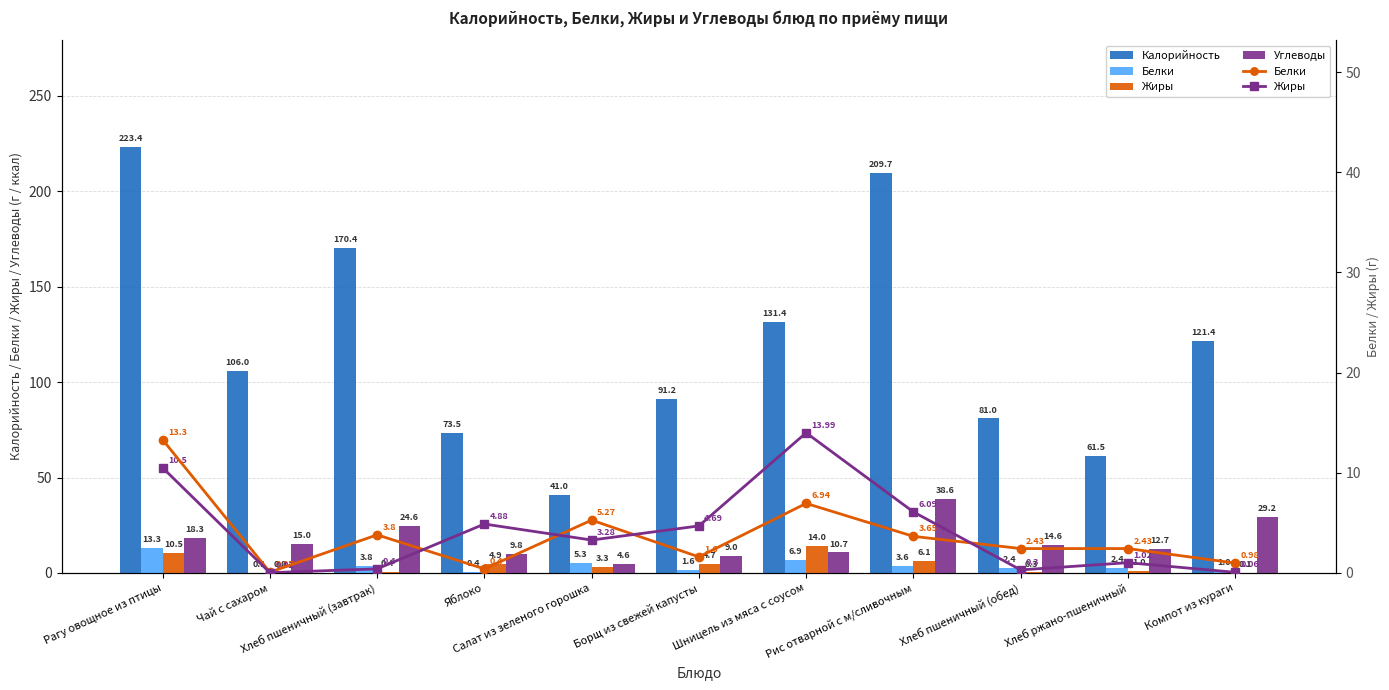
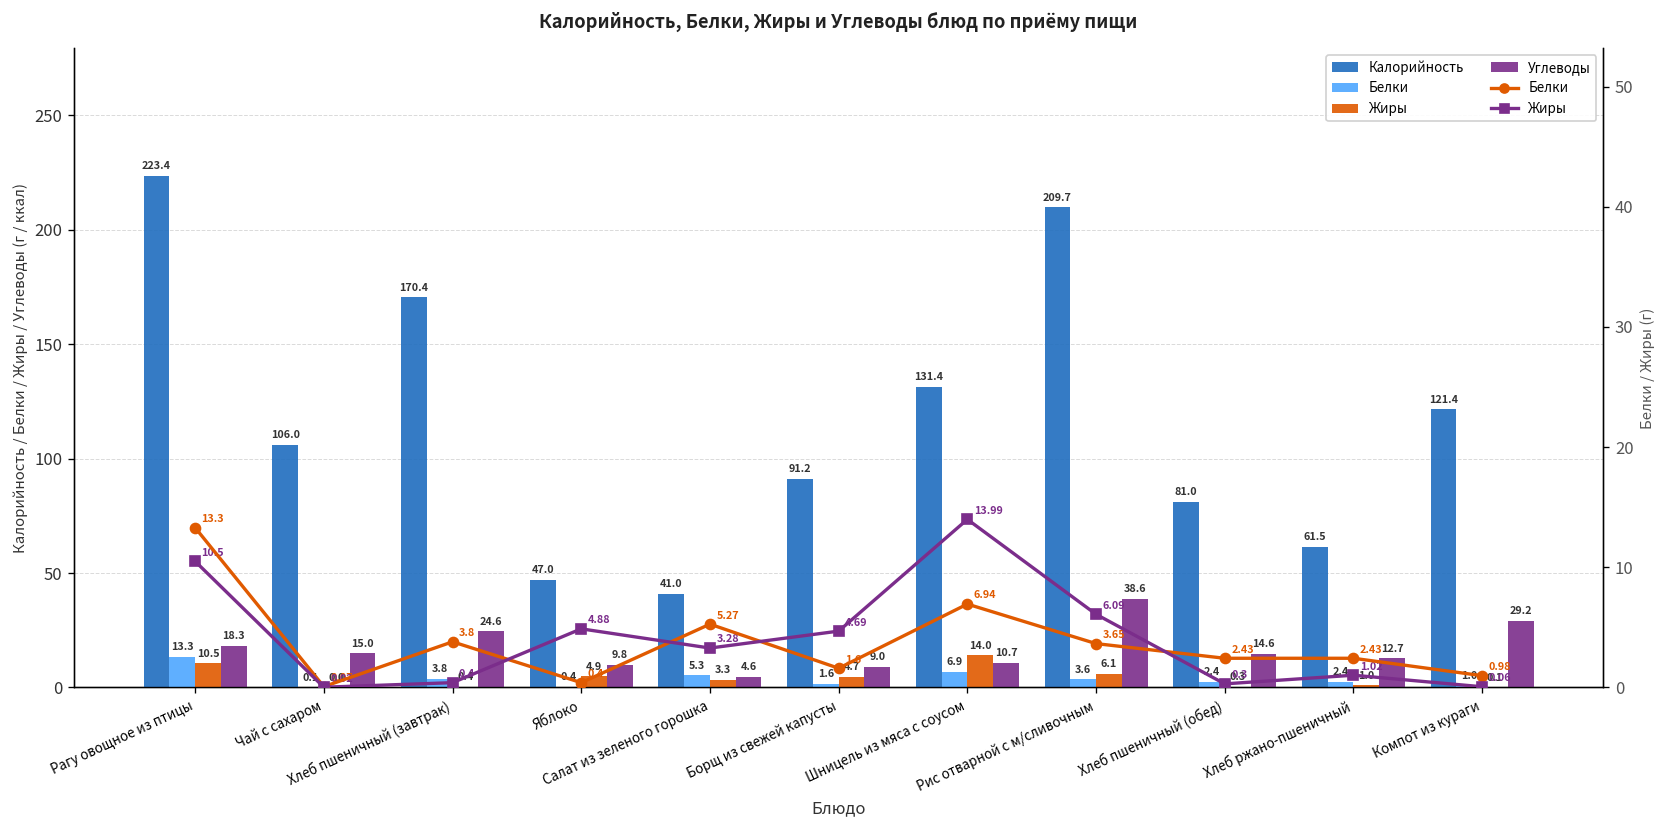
Калорийность, Яблоко: 73.5 -> 47.0
